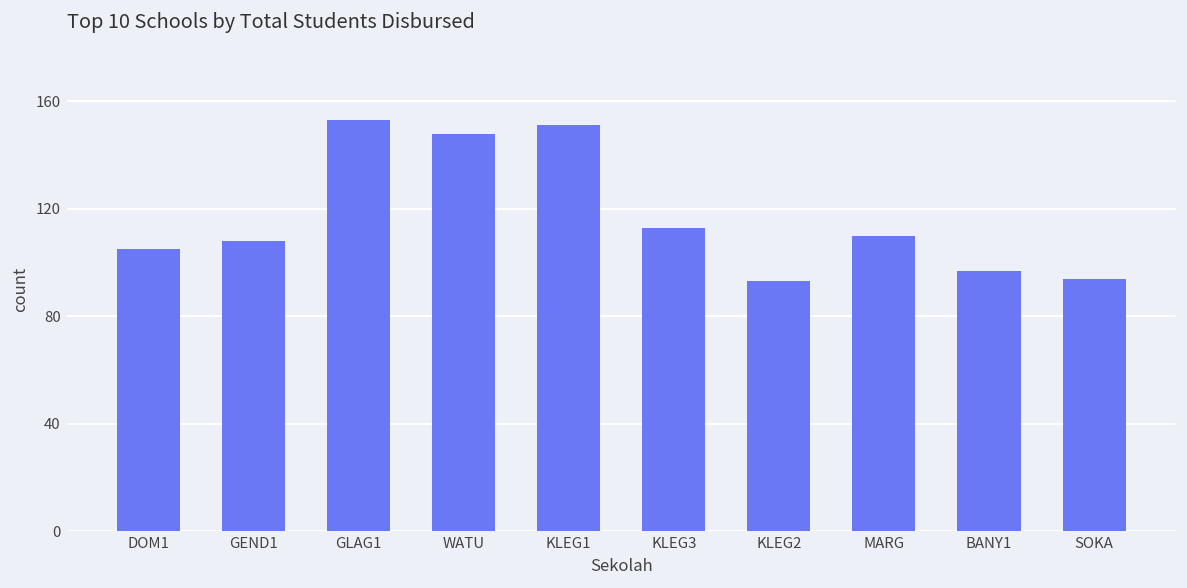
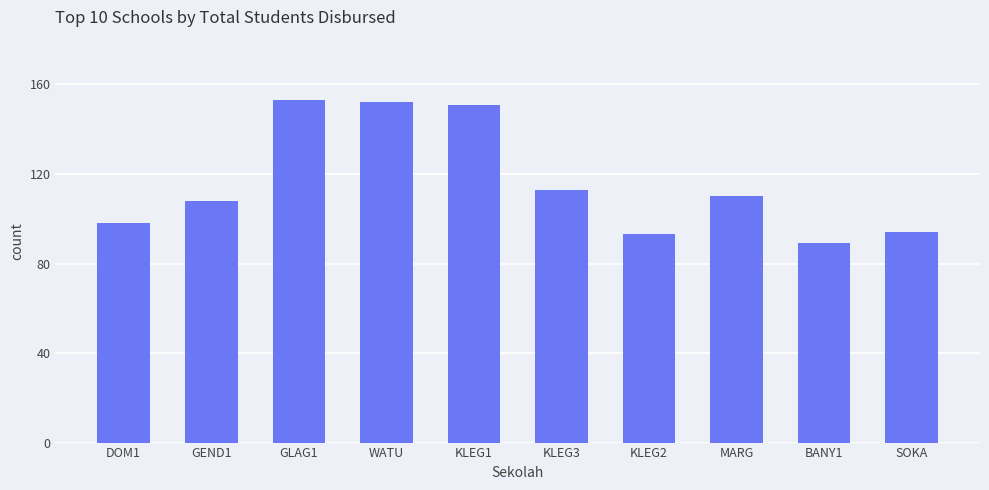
DOM1: 105 -> 98
WATU: 148 -> 152
BANY1: 97 -> 89
